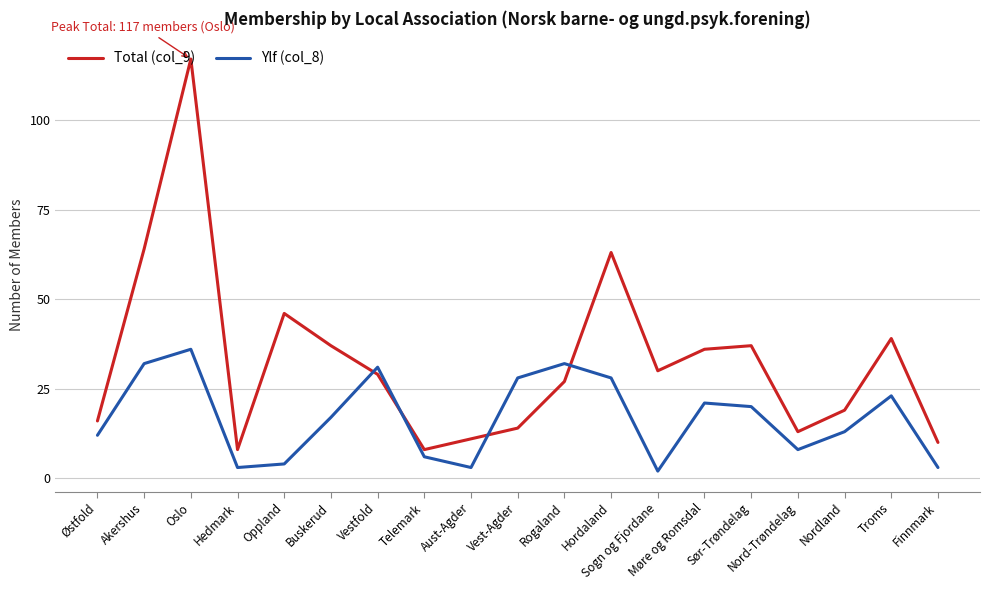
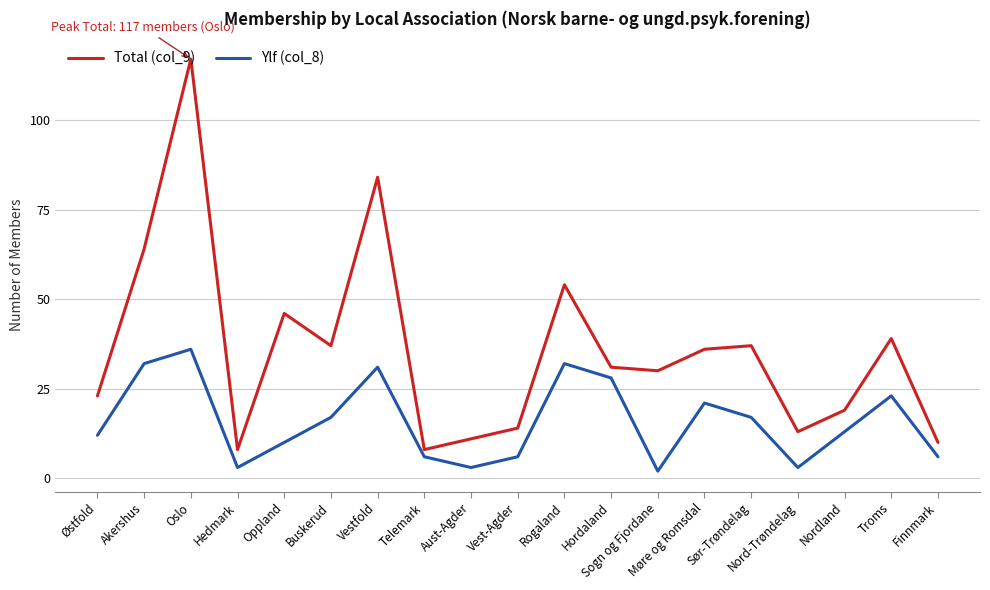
Total (col_9), Østfold: 16 -> 23
Ylf (col_8), Oppland: 4 -> 10
Total (col_9), Vestfold: 29 -> 84
Ylf (col_8), Vest-Agder: 28 -> 6
Total (col_9), Rogaland: 27 -> 54
Total (col_9), Hordaland: 63 -> 31
Ylf (col_8), Sør-Trøndelag: 20 -> 17
Ylf (col_8), Nord-Trøndelag: 8 -> 3
Ylf (col_8), Finnmark: 3 -> 6
